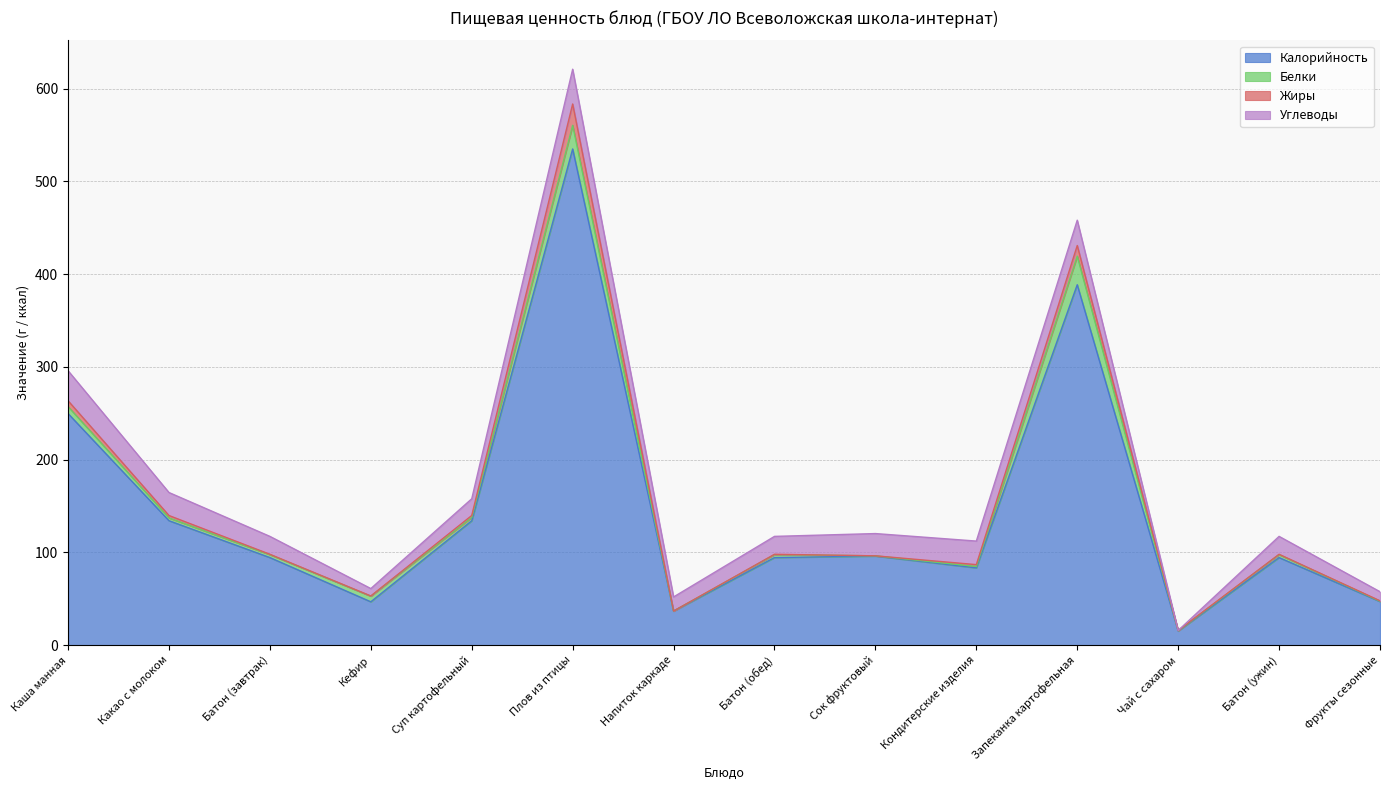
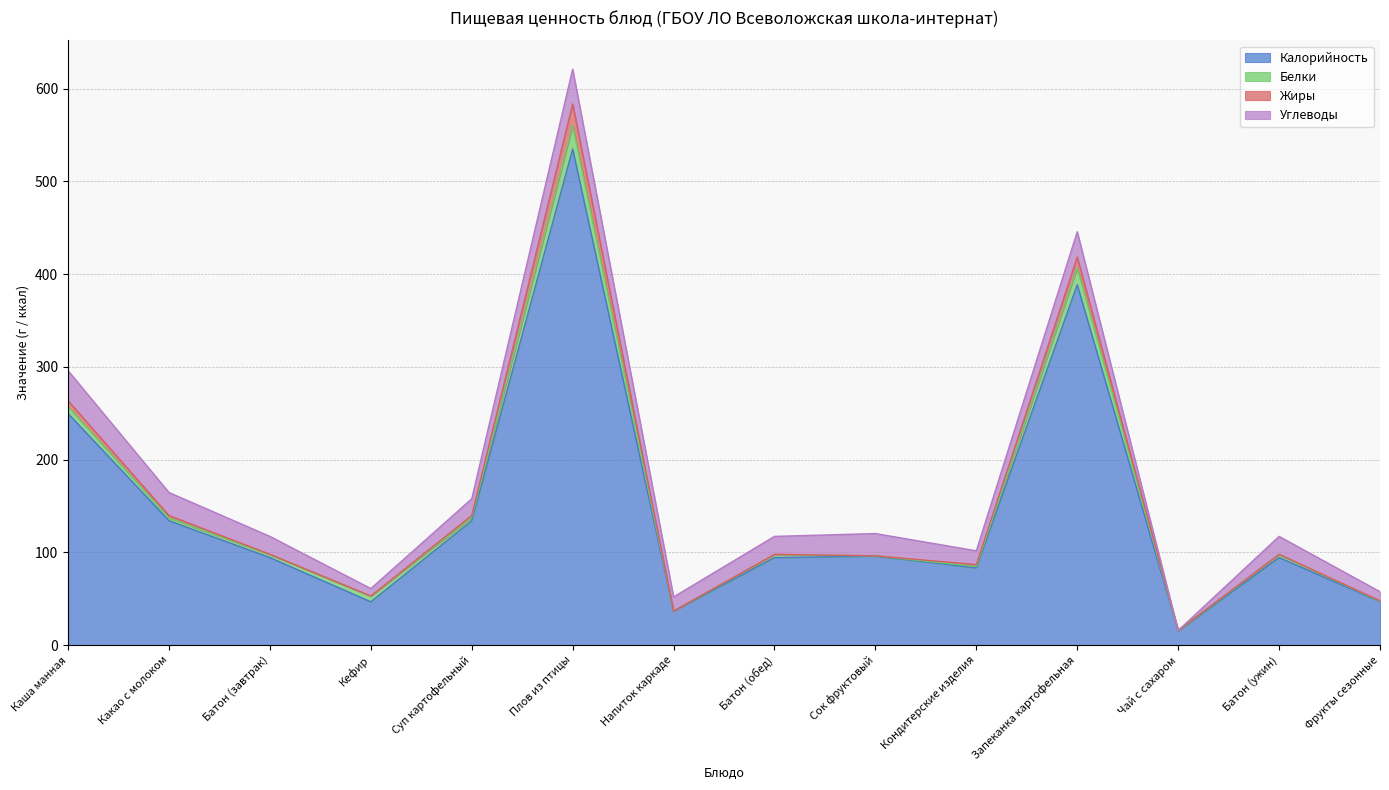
Углеводы, Кондитерские изделия: 30 -> 10
Белки, Запеканка картофельная: 30 -> 20
